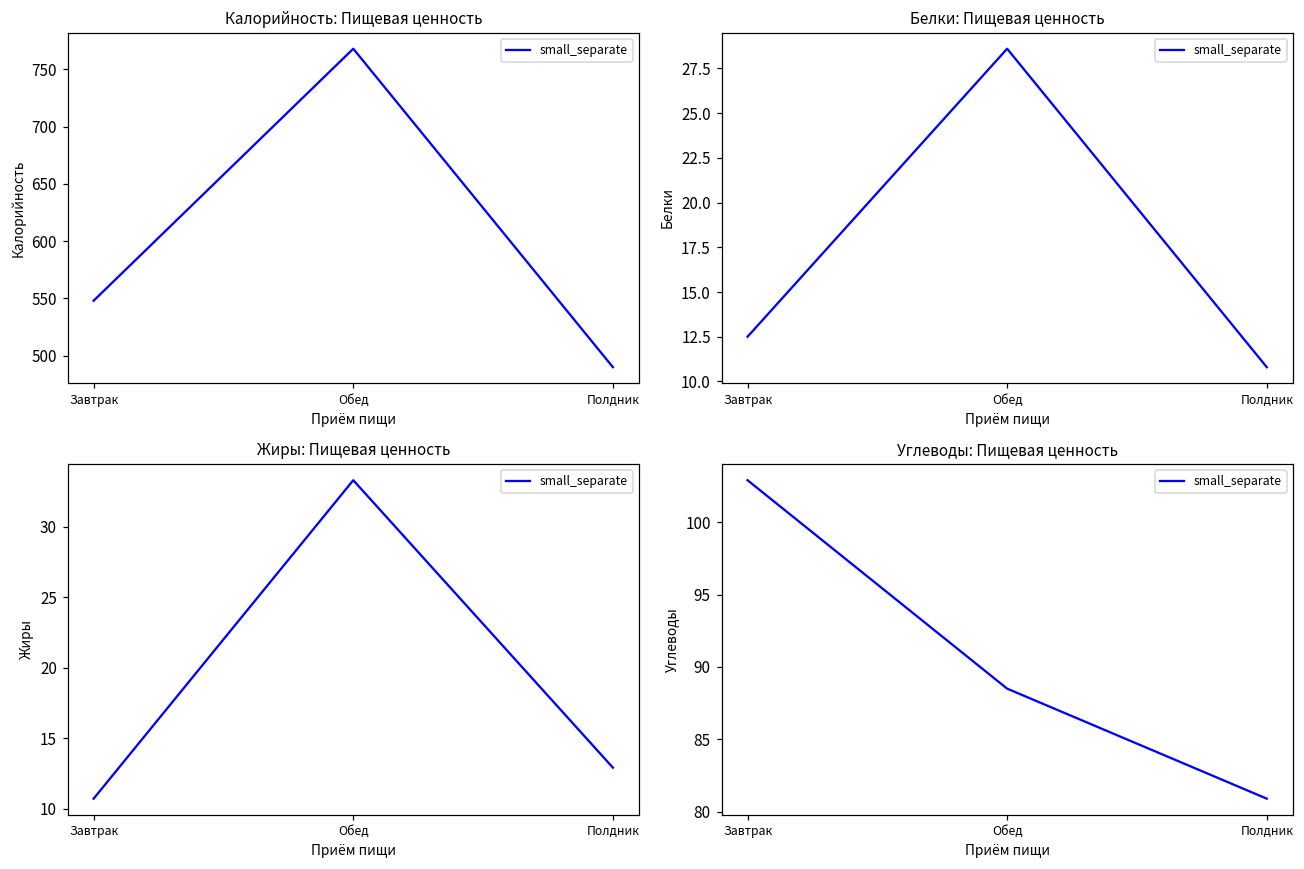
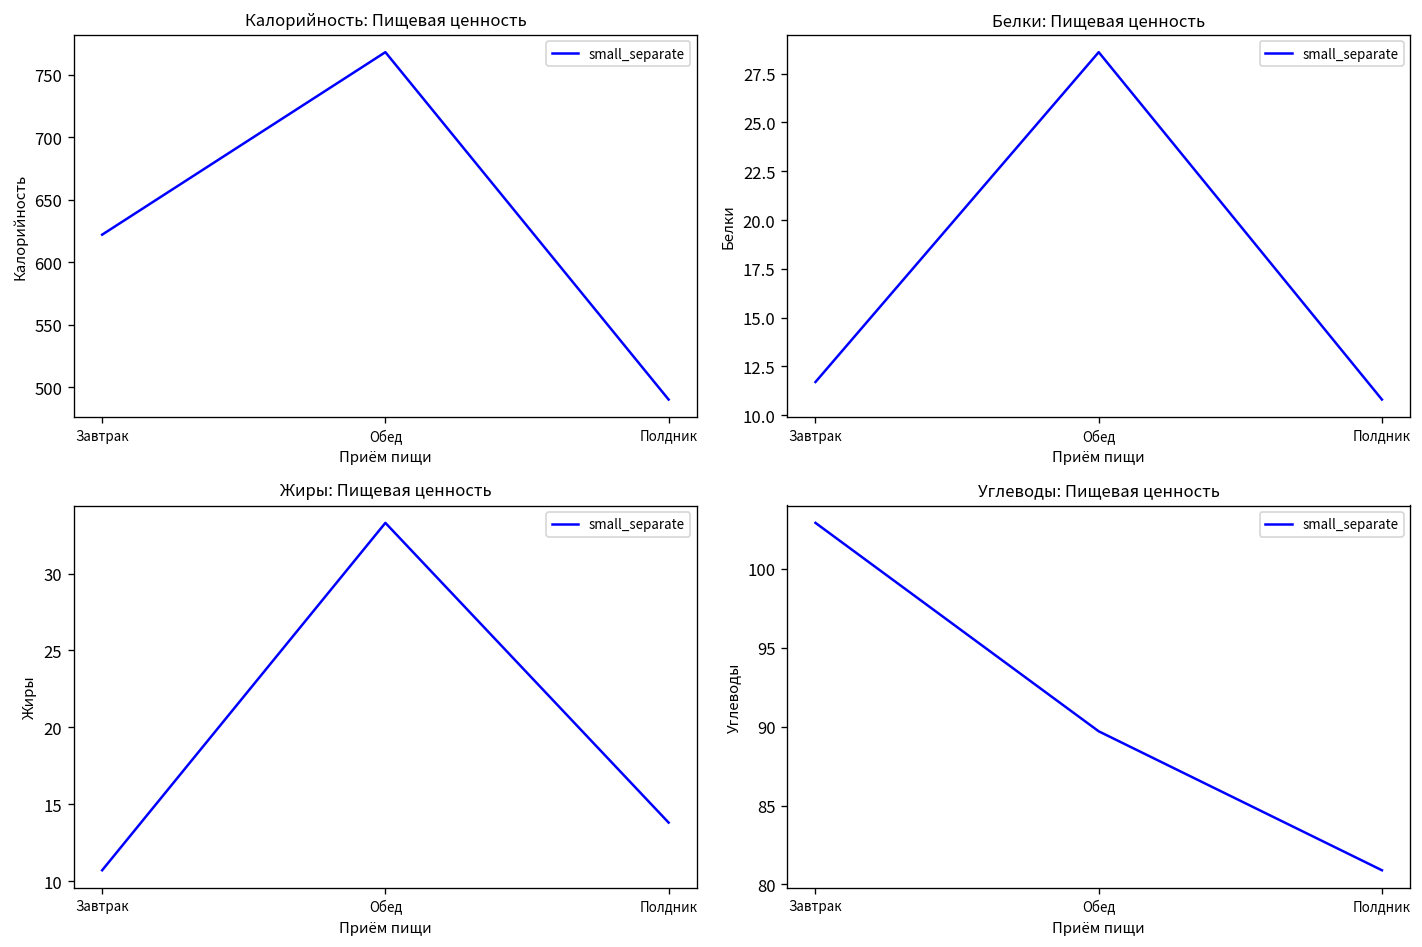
Калорийность: Пищевая ценность, Завтрак: 548 -> 622
Белки: Пищевая ценность, Завтрак: 12.5 -> 11.7
Жиры: Пищевая ценность, Полдник: 12.9 -> 13.8
Углеводы: Пищевая ценность, Обед: 88.5 -> 89.7
